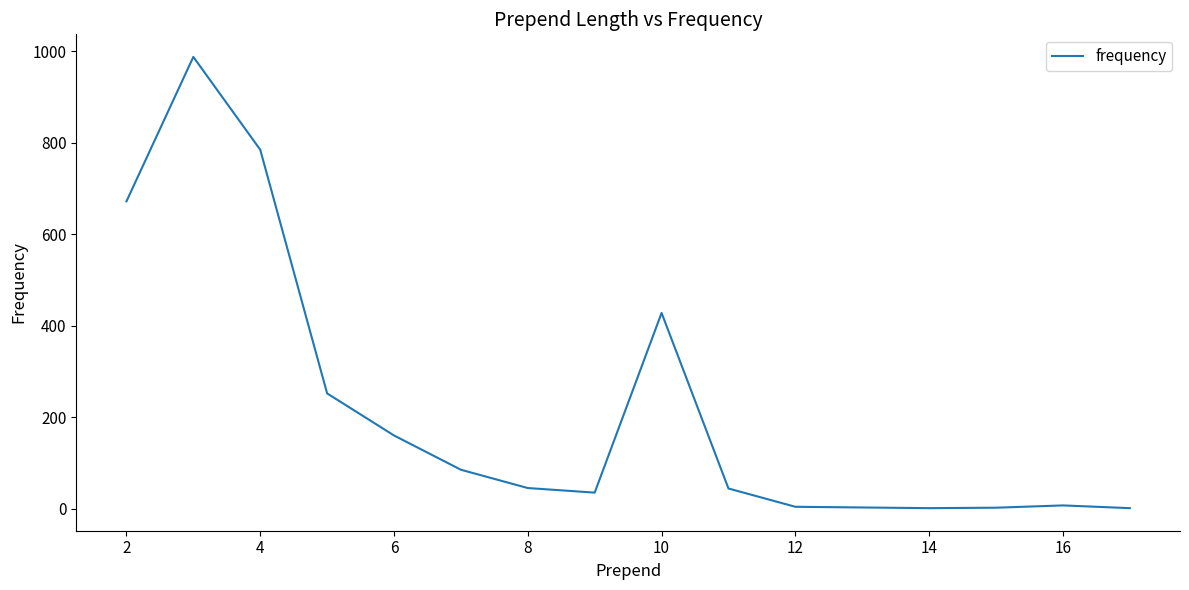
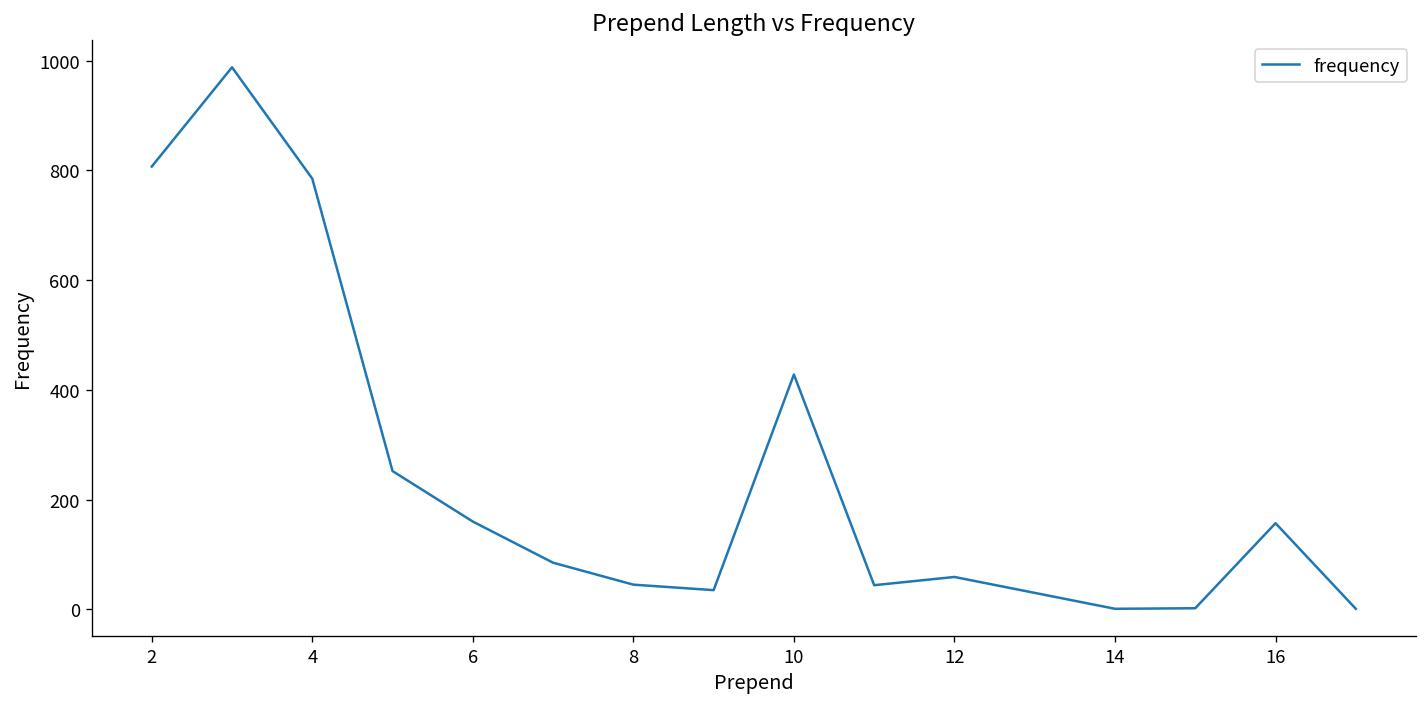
2: 670 -> 810
12: 0 -> 60
16: 10 -> 160
